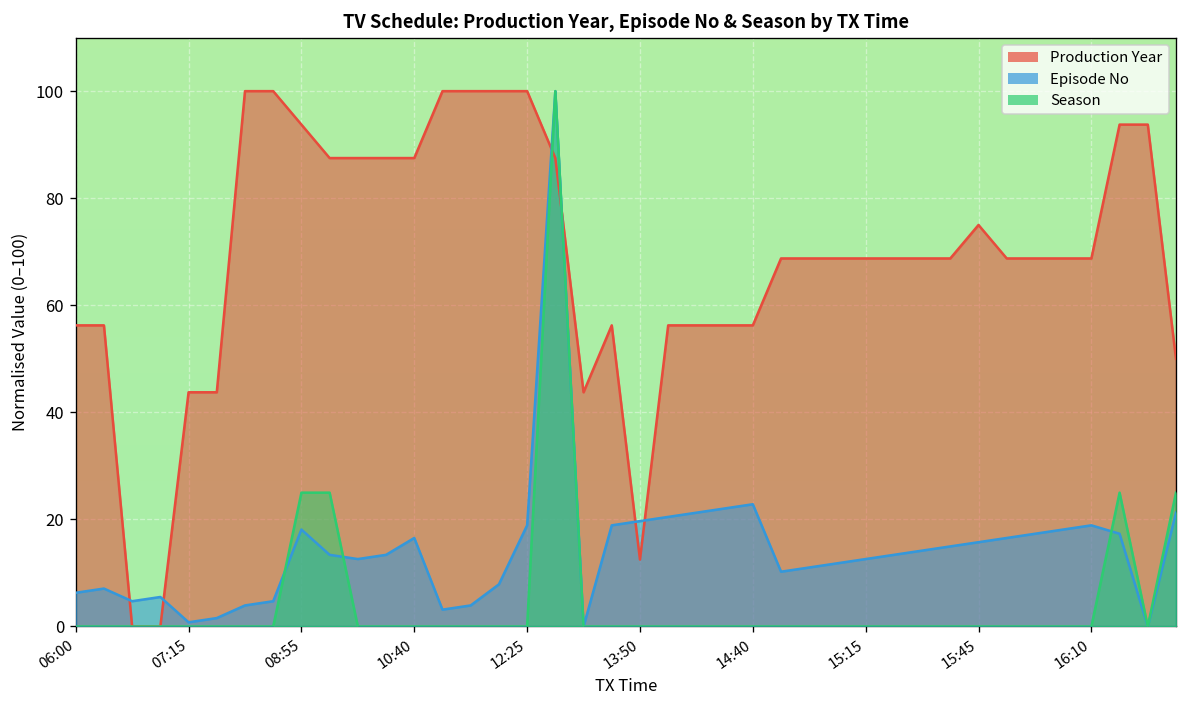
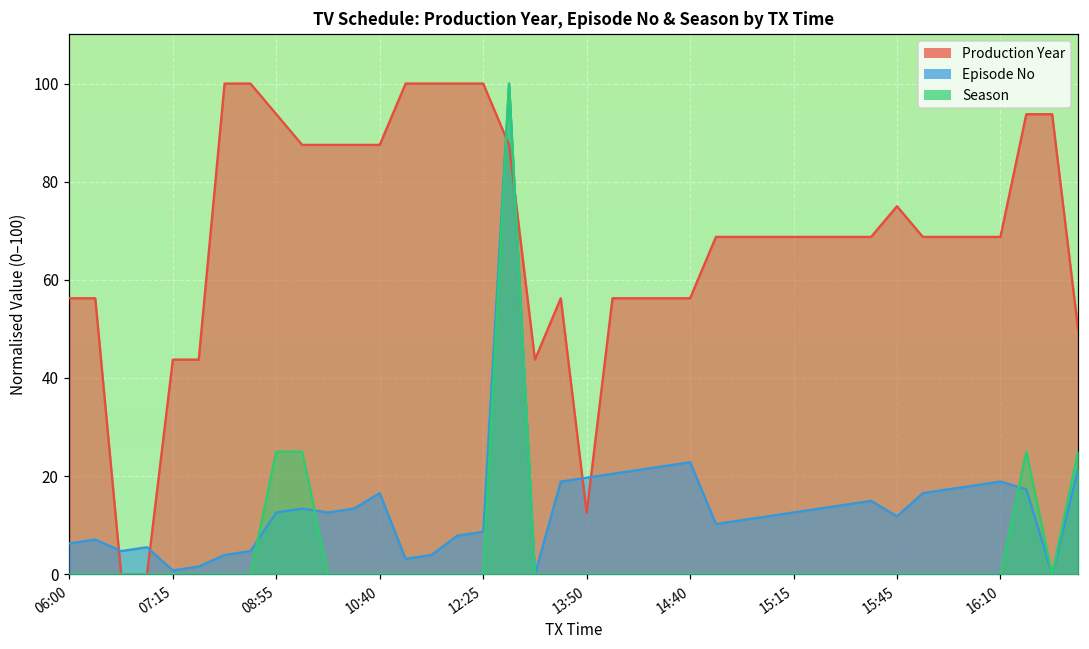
Episode No, 08:55: 18 -> 13
Episode No, 12:25: 19 -> 9
Episode No, 15:45: 16 -> 12
